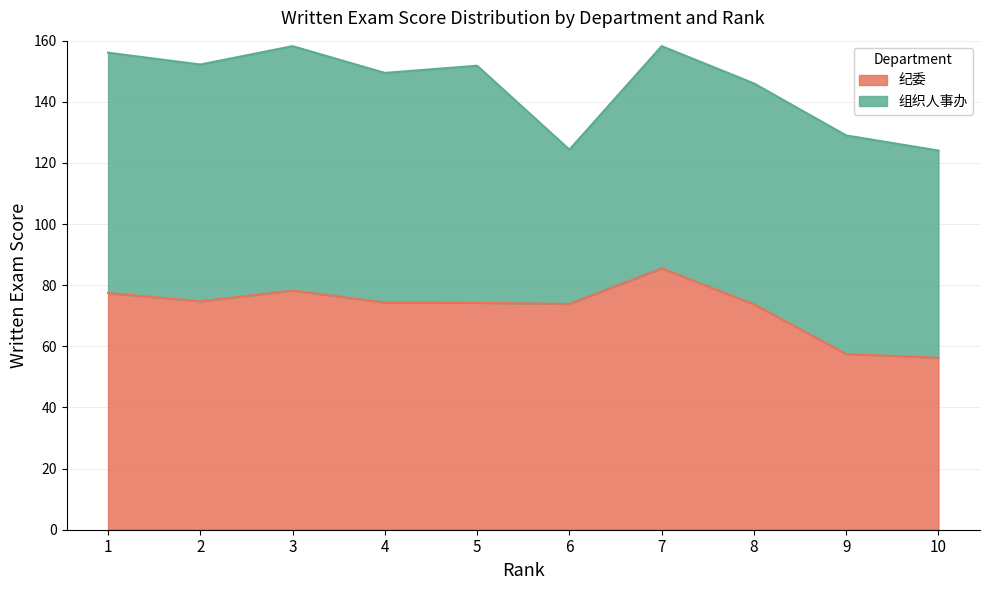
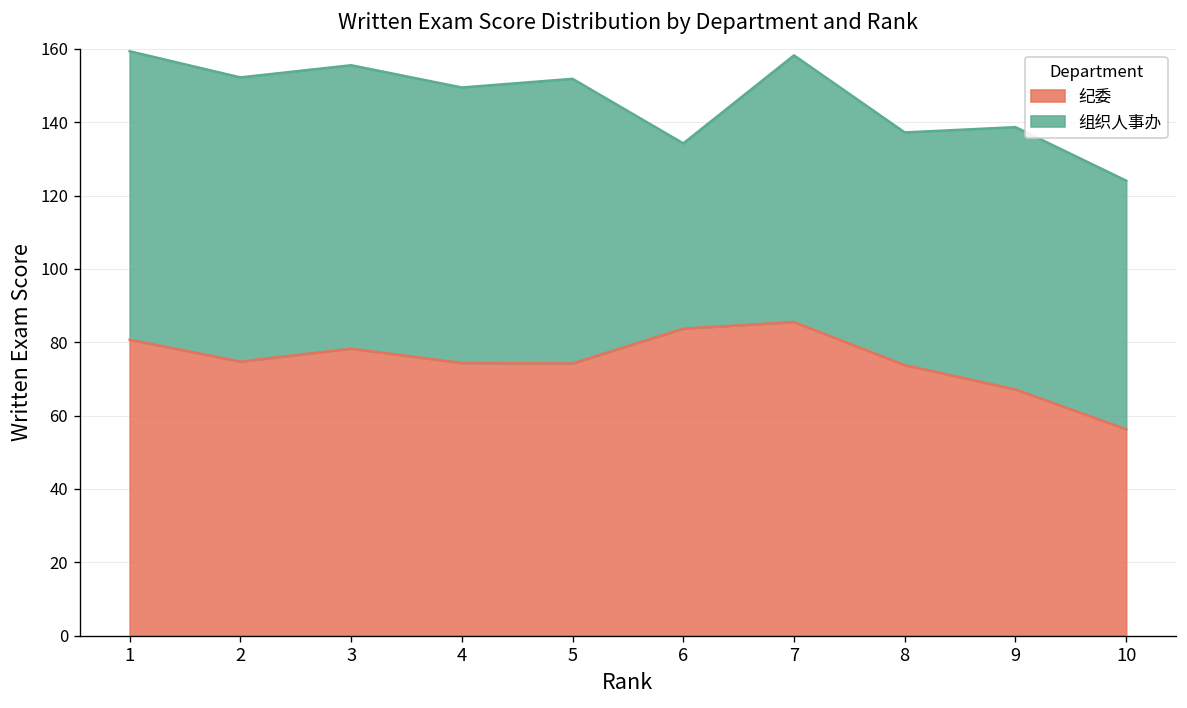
纪委, 1: 77 -> 81
组织人事办, 3: 80 -> 77
纪委, 6: 74 -> 84
组织人事办, 8: 72 -> 63
纪委, 9: 57 -> 67
